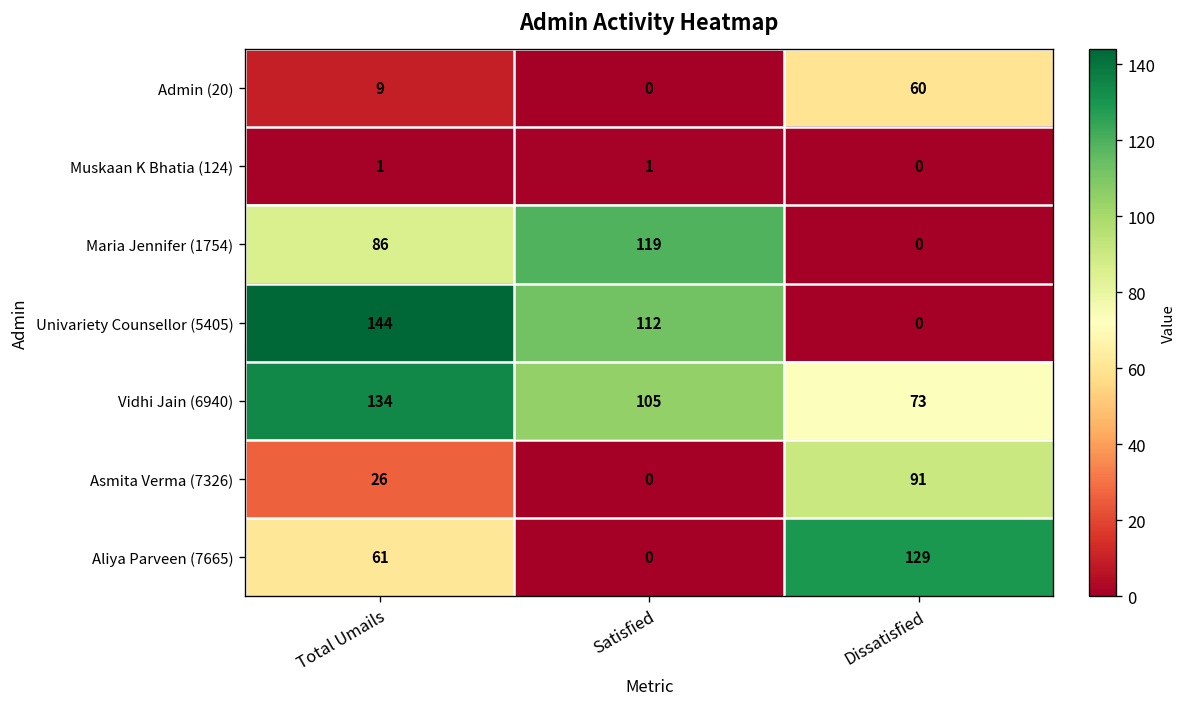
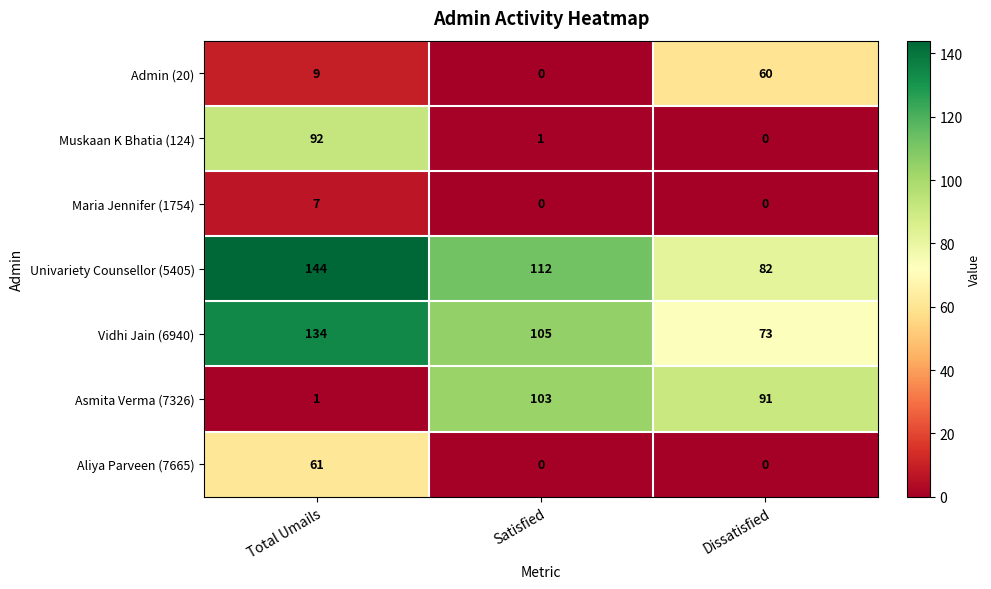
Muskaan K Bhatia (124), Total Umails: 1 -> 92
Maria Jennifer (1754), Total Umails: 86 -> 7
Maria Jennifer (1754), Satisfied: 119 -> 0
Univariety Counsellor (5405), Dissatisfied: 0 -> 82
Asmita Verma (7326), Total Umails: 26 -> 1
Asmita Verma (7326), Satisfied: 0 -> 103
Aliya Parveen (7665), Dissatisfied: 129 -> 0
